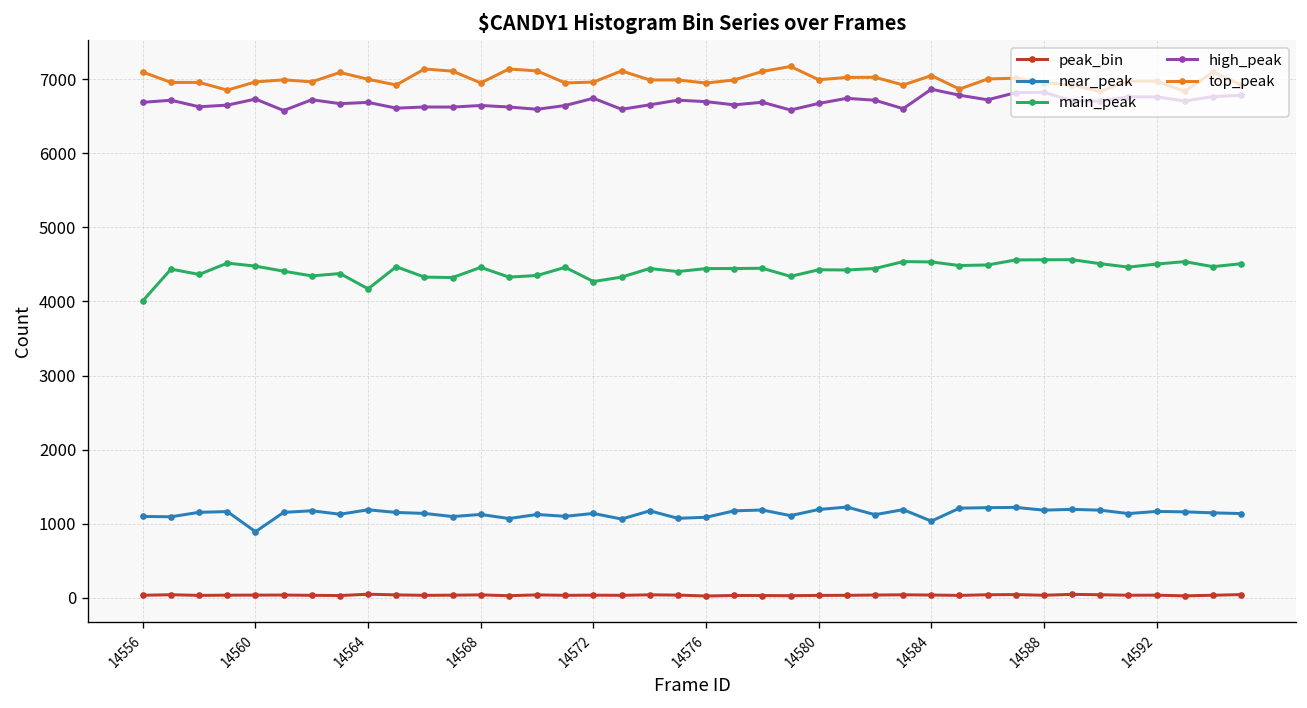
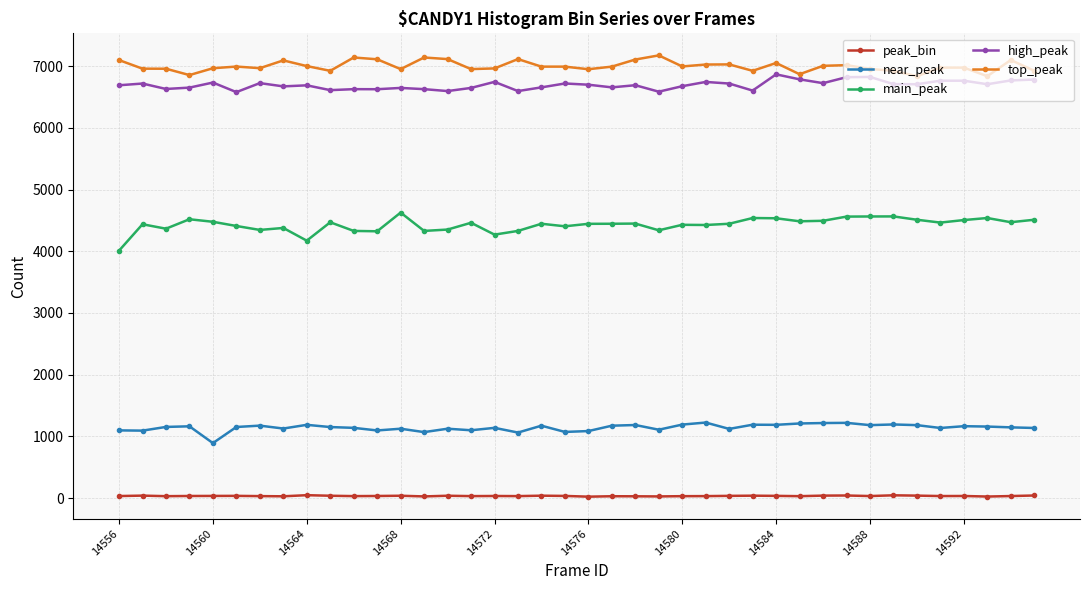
main_peak, 14568: 4500 -> 4600
near_peak, 14584: 1000 -> 1200
